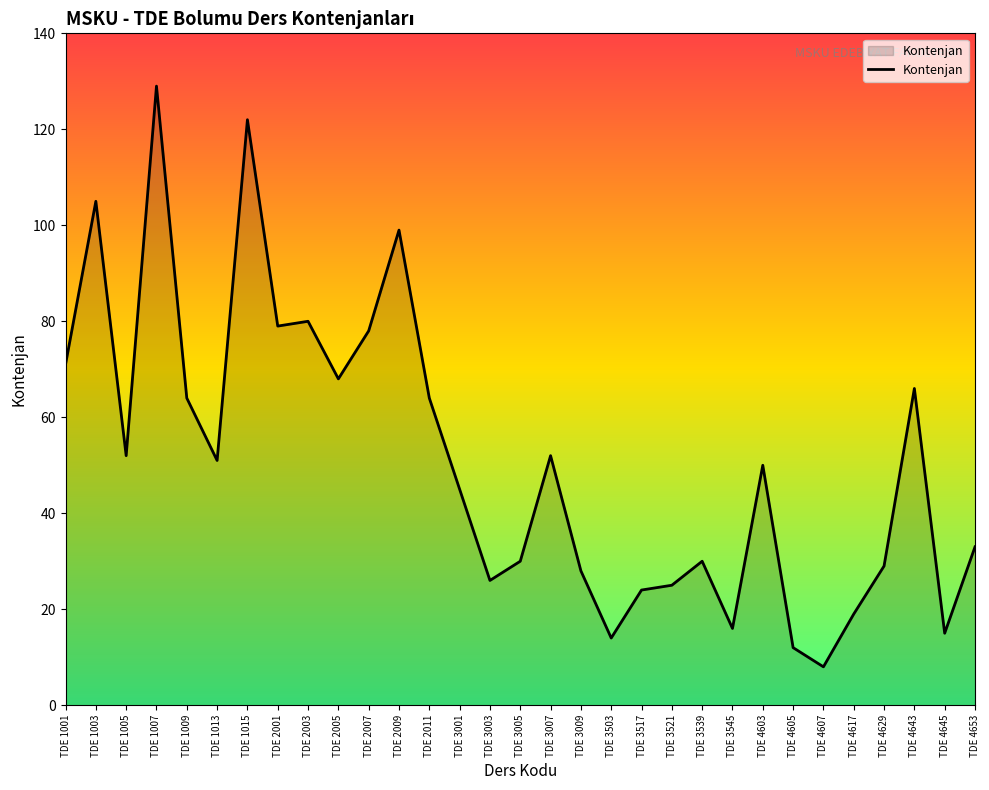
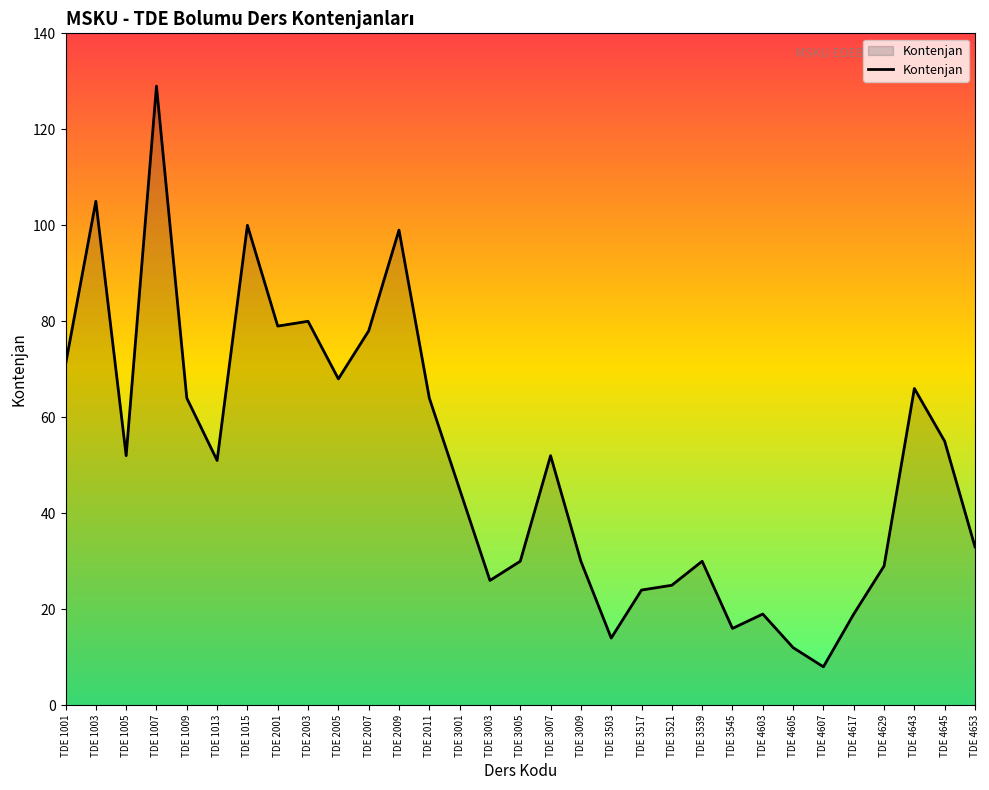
TDE 1015: 122 -> 100
TDE 3009: 28 -> 30
TDE 4603: 50 -> 19
TDE 4645: 15 -> 55
